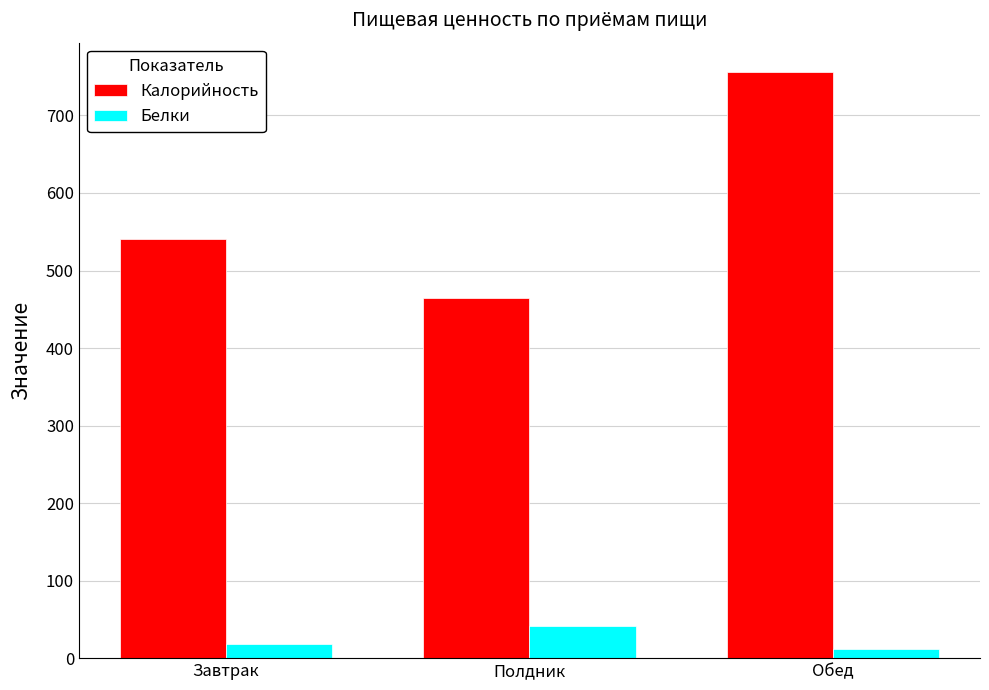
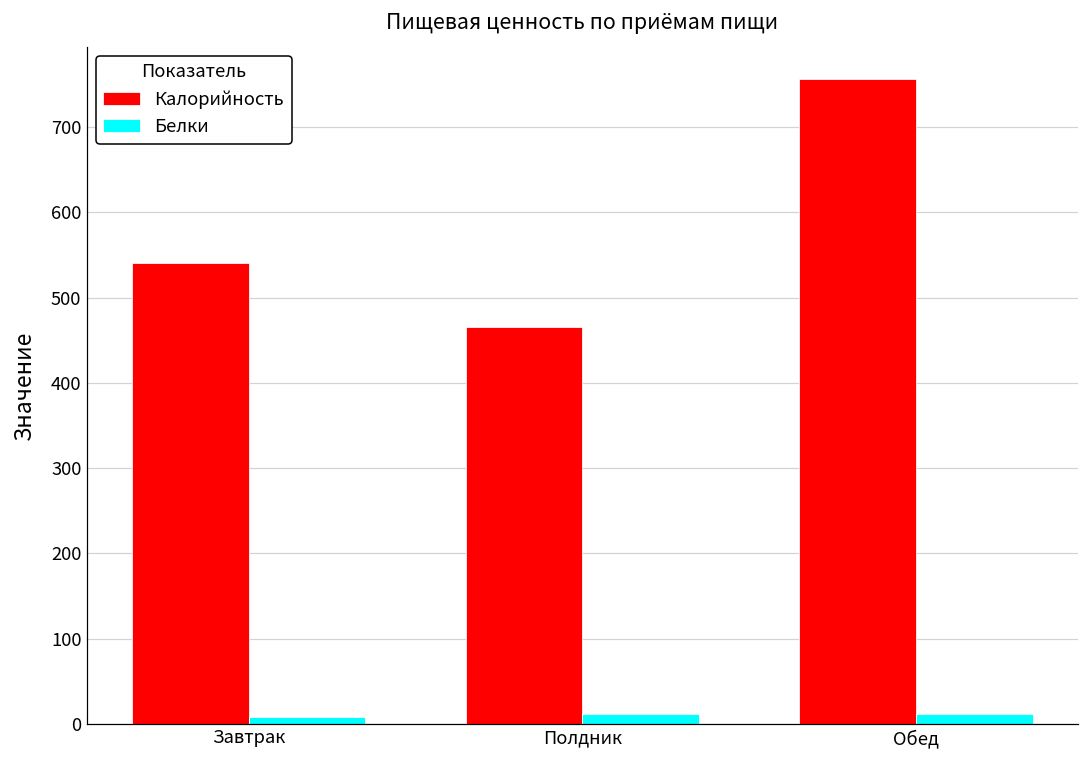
Белки, Завтрак: 20 -> 10
Белки, Полдник: 40 -> 10
